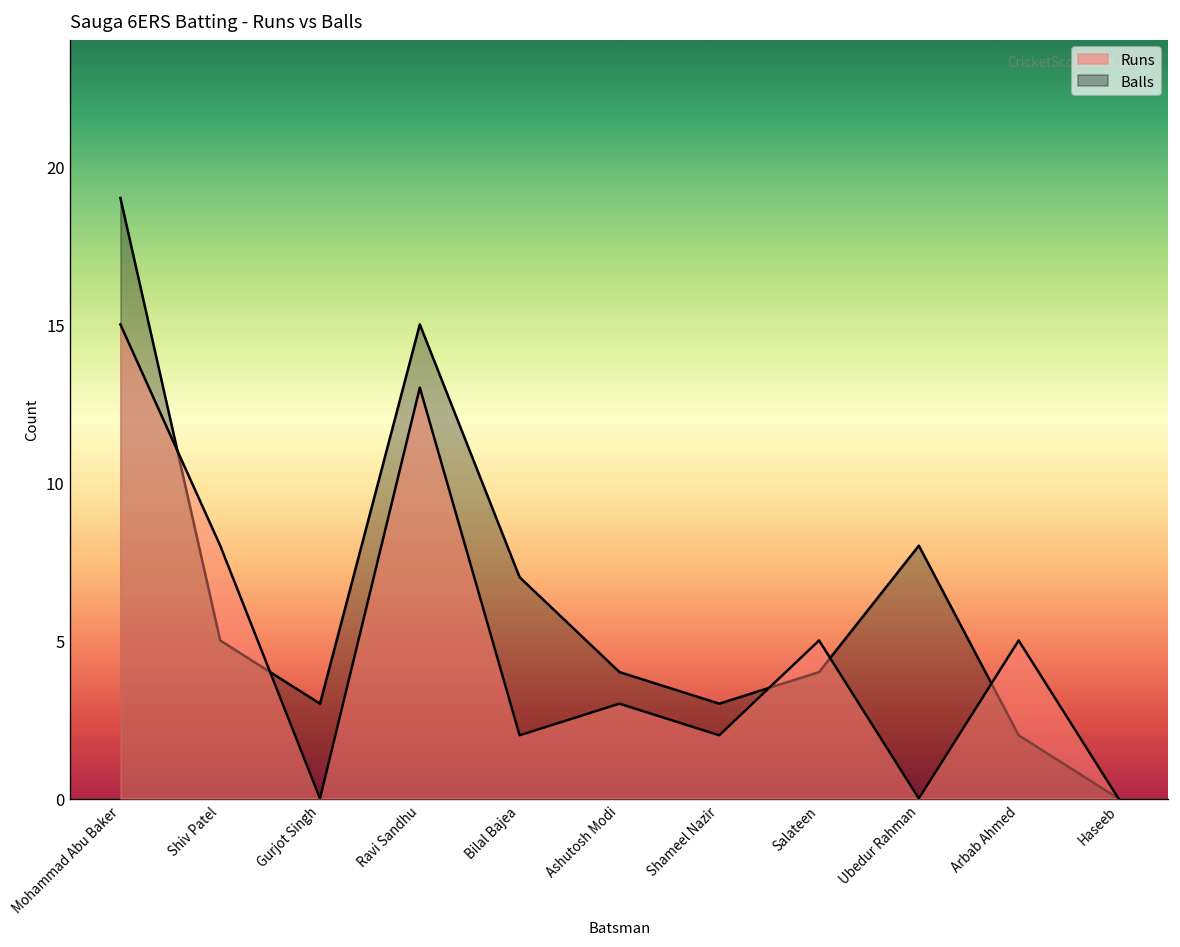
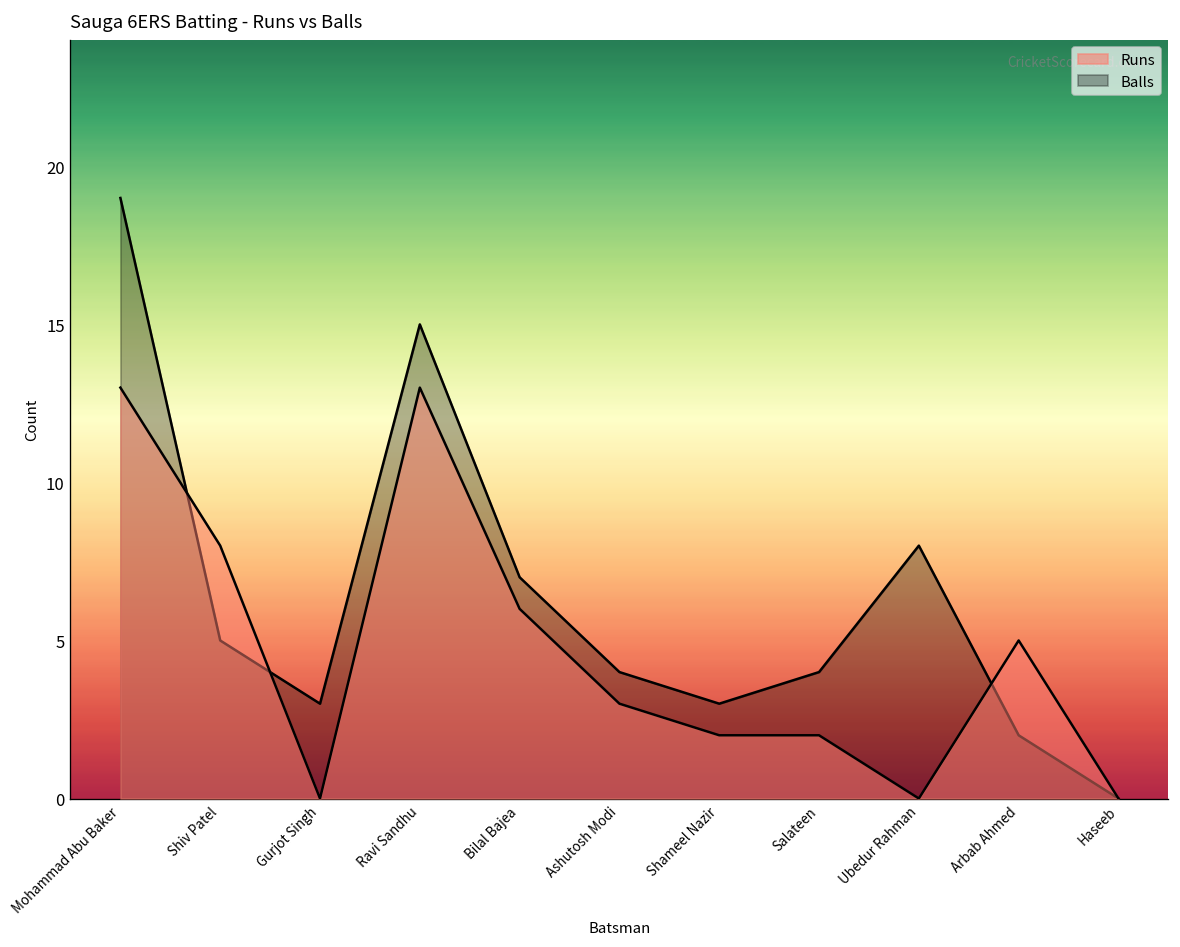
Runs, Mohammad Abu Baker: 15 -> 13
Runs, Bilal Bajea: 2 -> 6
Runs, Salateen: 5 -> 2
